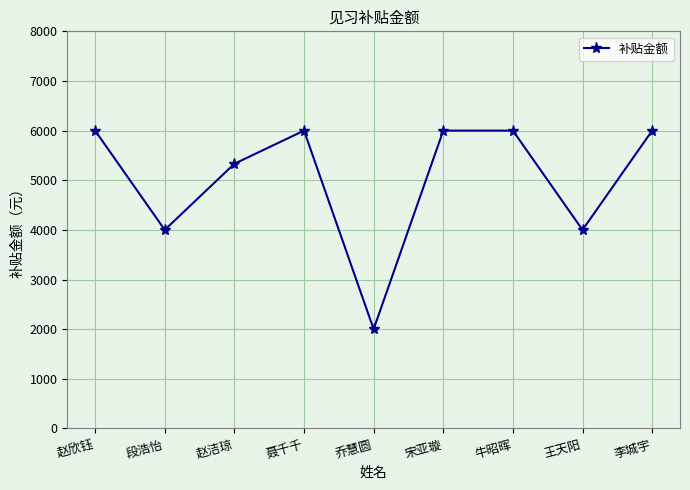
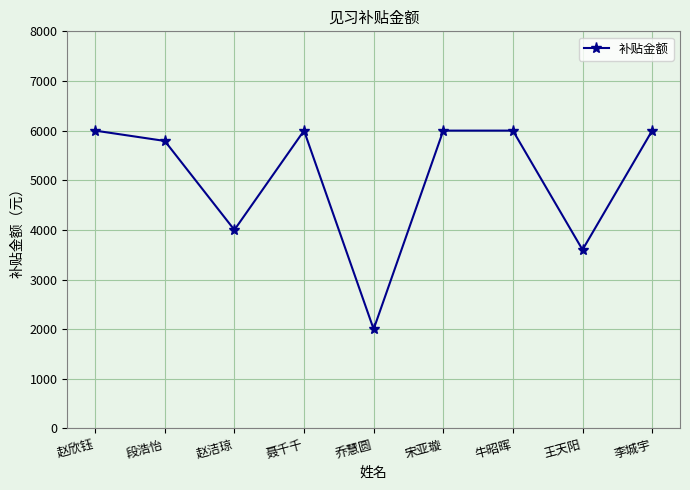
段浩怡: 4000 -> 5800
赵洁琼: 5300 -> 4000
王天阳: 4000 -> 3600
